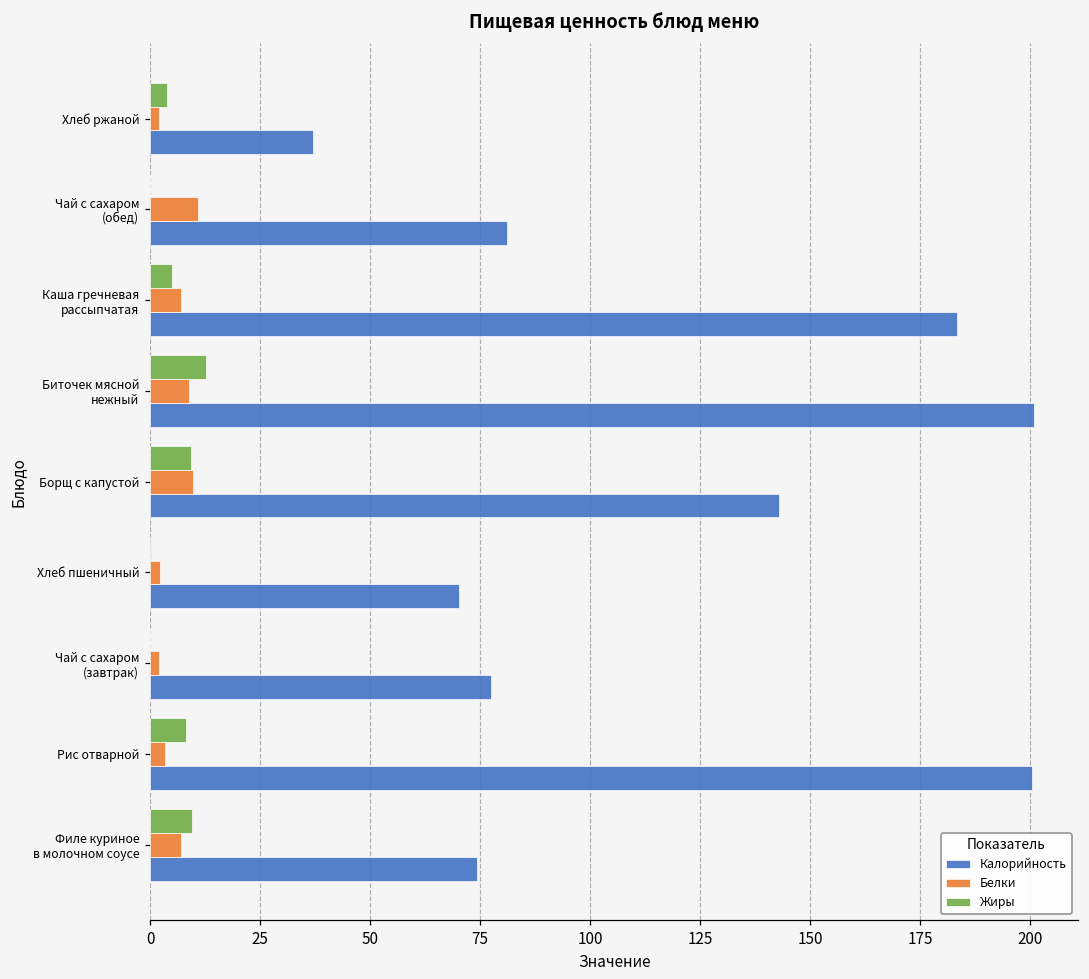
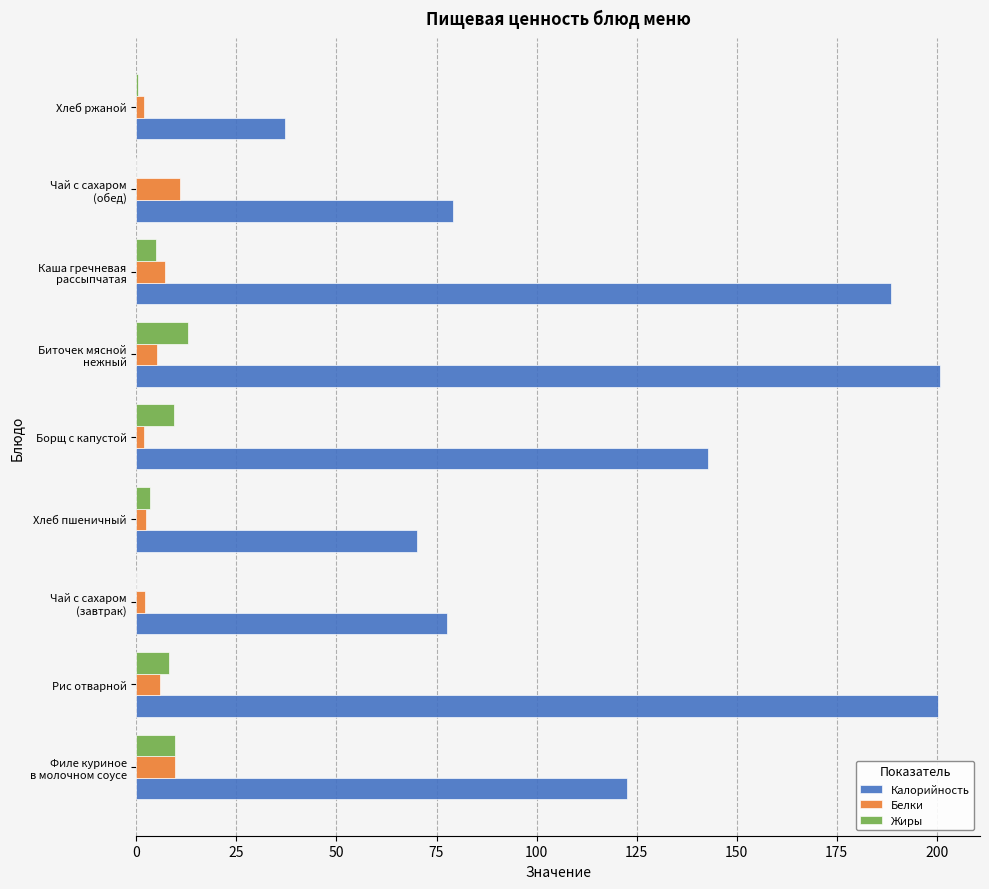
Жиры, Хлеб ржаной: 4 -> 0
Калорийность, Чай с сахаром (обед): 81 -> 79
Калорийность, Каша гречневая рассыпчатая: 183 -> 189
Белки, Биточек мясной нежный: 9 -> 5
Белки, Борщ с капустой: 10 -> 2
Жиры, Хлеб пшеничный: 0 -> 4
Белки, Рис отварной: 3 -> 6
Белки, Филе куриное в молочном соусе: 7 -> 10
Калорийность, Филе куриное в молочном соусе: 74 -> 123
